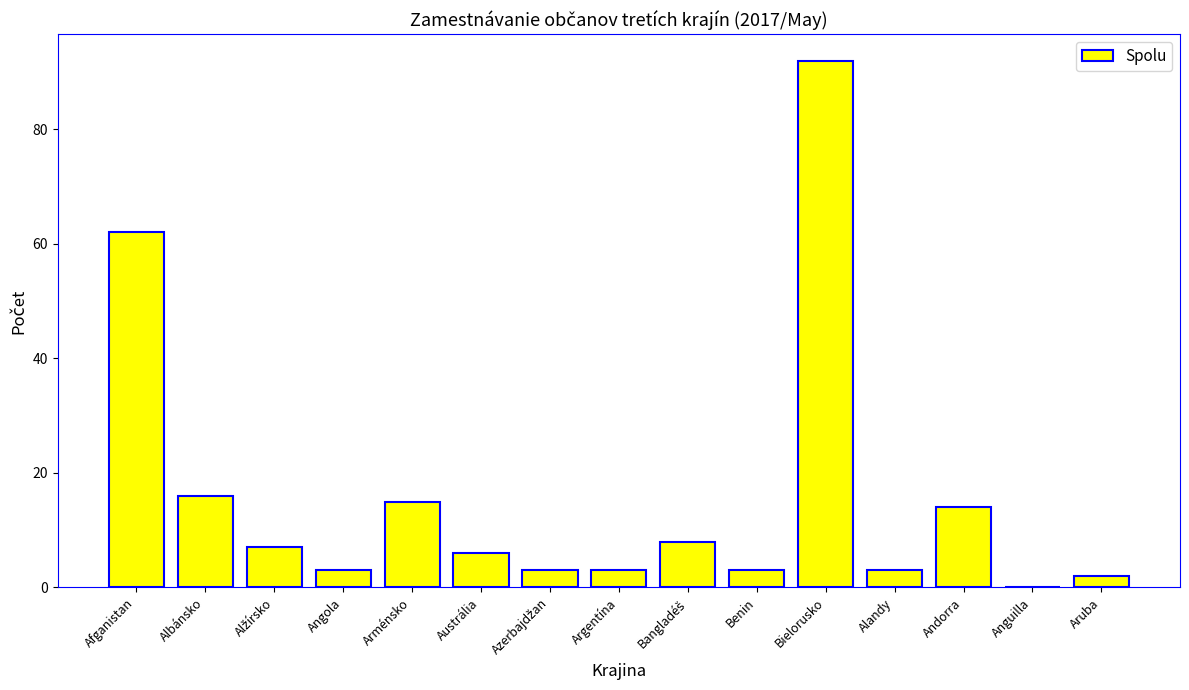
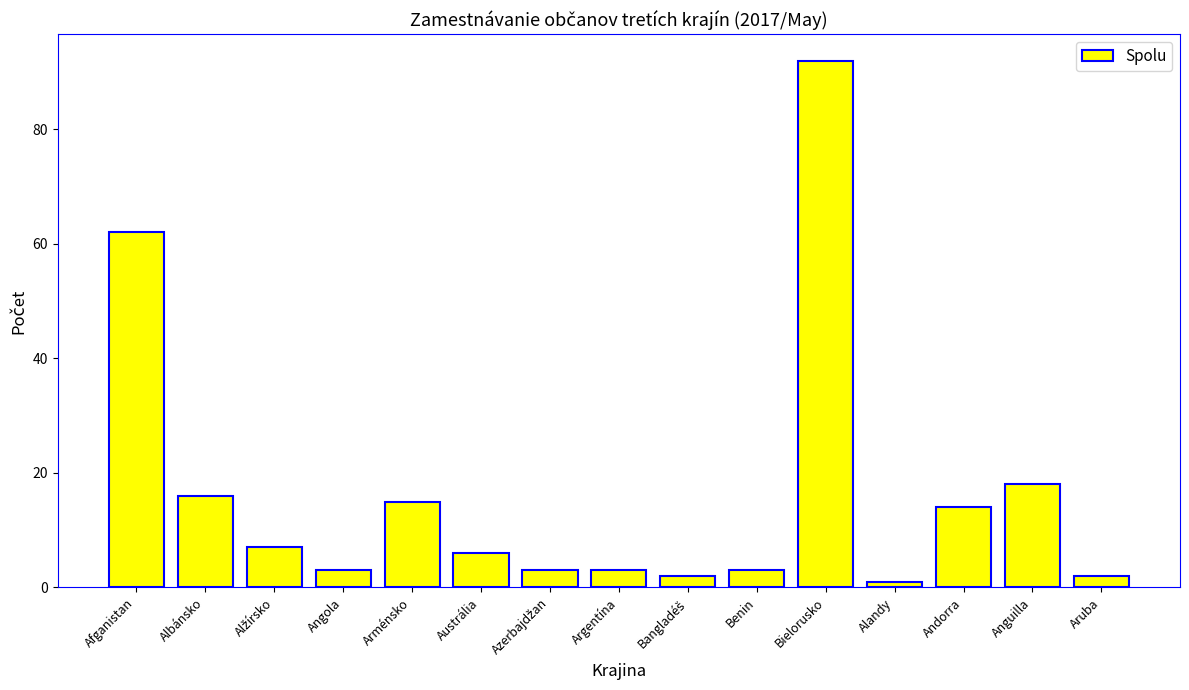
Bangladéš: 8 -> 2
Alandy: 3 -> 1
Anguilla: 0 -> 18
